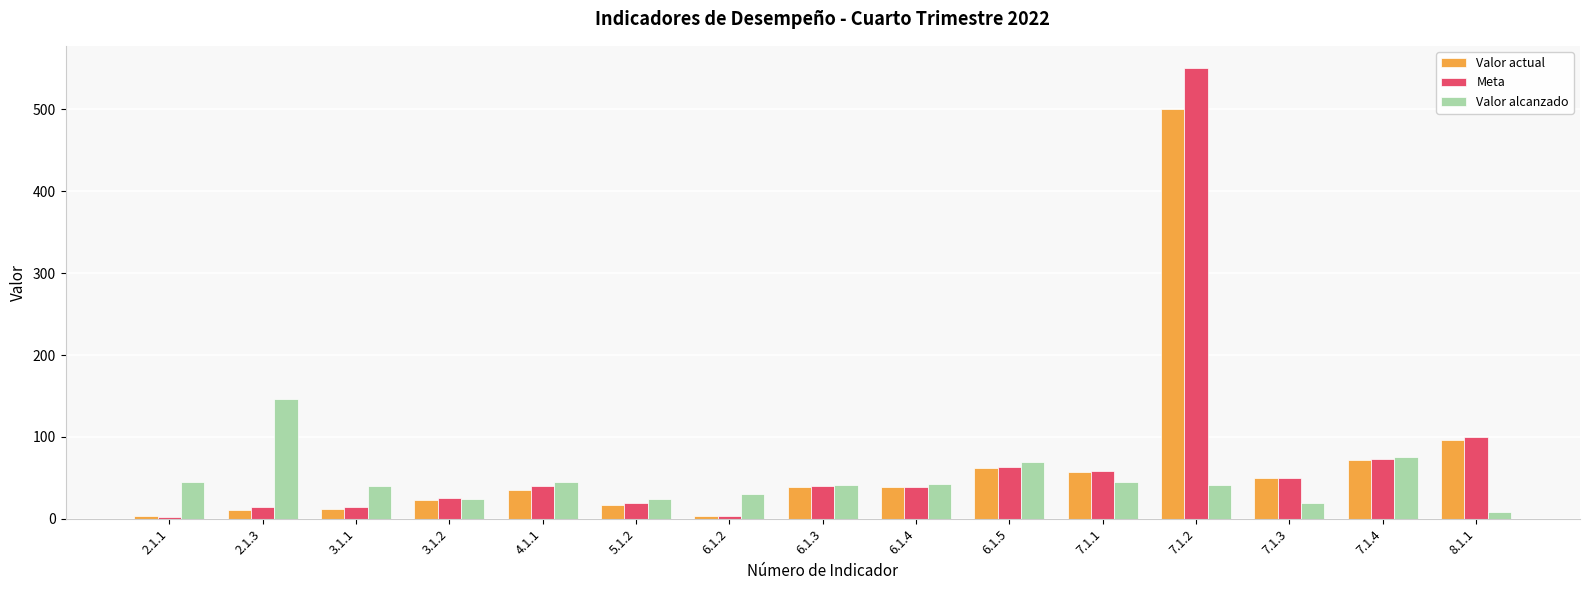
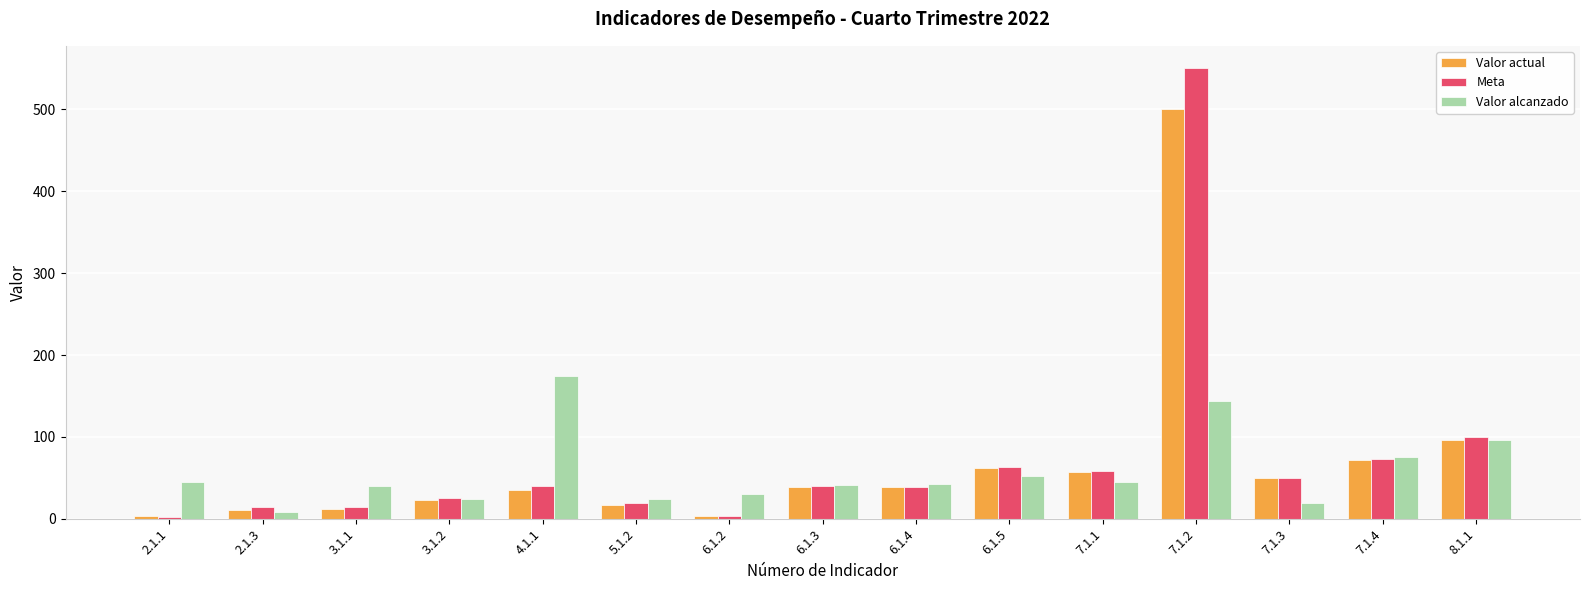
Valor alcanzado, 2.1.3: 150 -> 10
Valor alcanzado, 4.1.1: 50 -> 180
Valor alcanzado, 6.1.5: 70 -> 50
Valor alcanzado, 7.1.2: 40 -> 140
Valor alcanzado, 8.1.1: 10 -> 100
